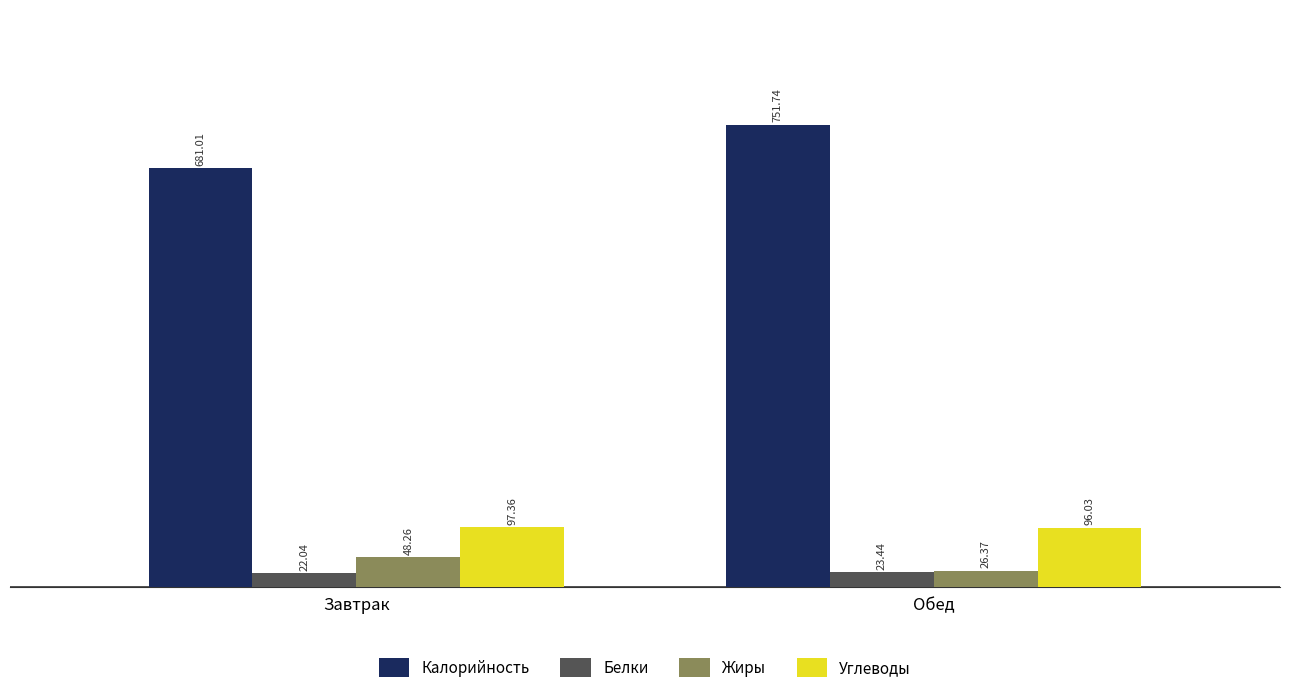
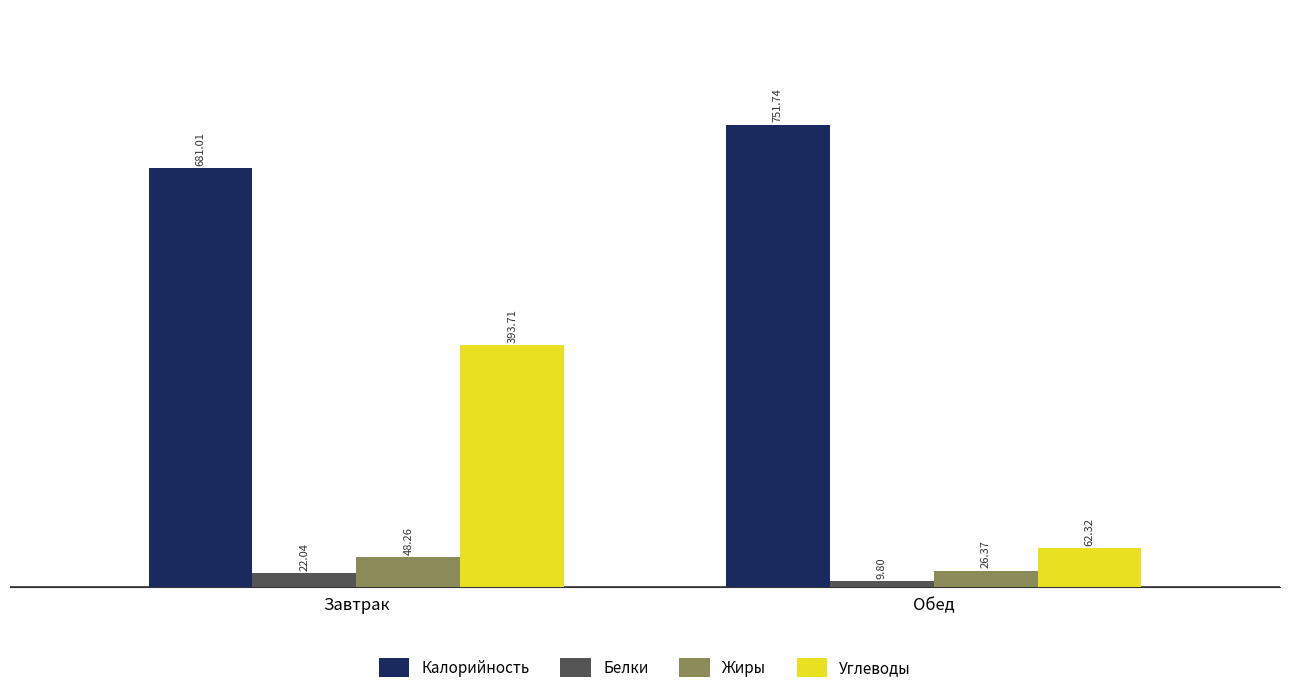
Углеводы, Завтрак: 97.36 -> 393.71
Белки, Обед: 23.44 -> 9.80
Углеводы, Обед: 96.03 -> 62.32
